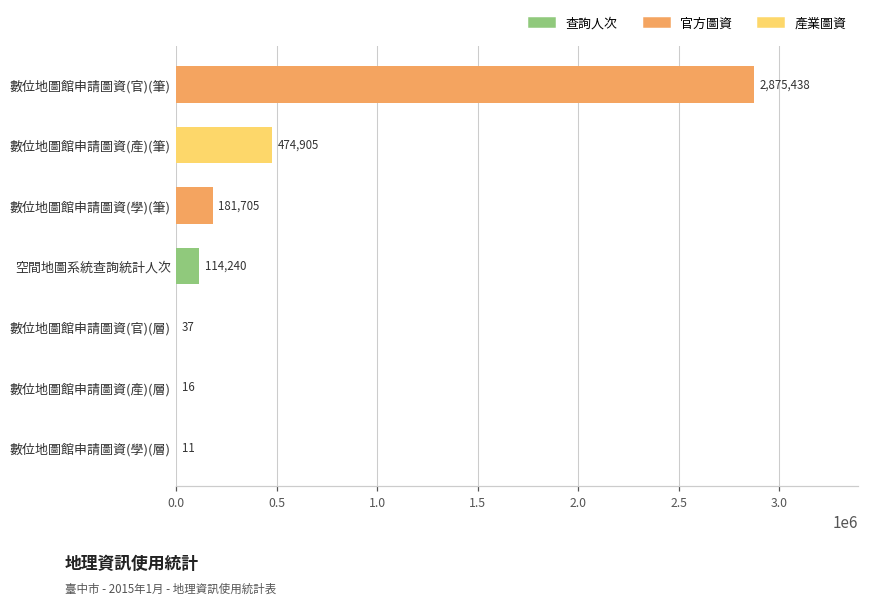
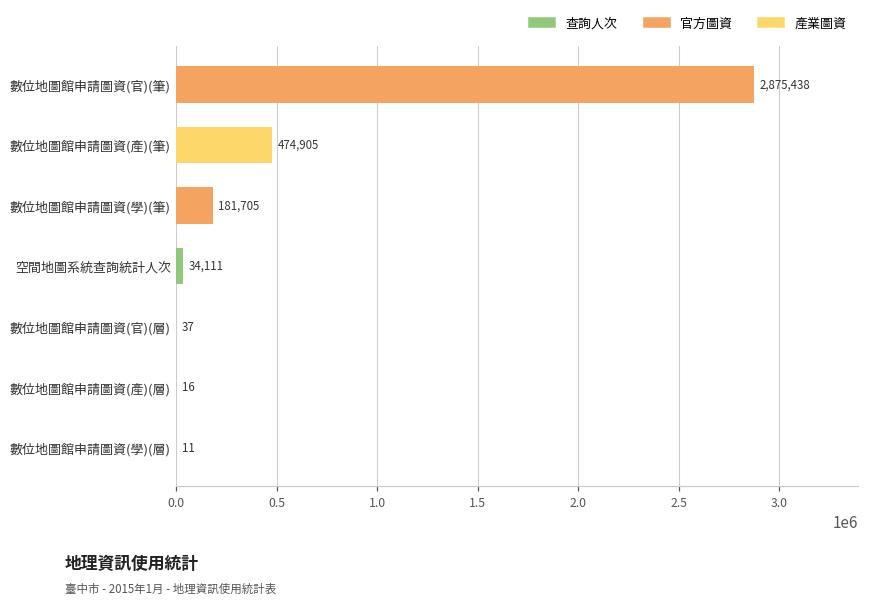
空間地圖系統查詢統計人次: 114,240 -> 34,111
